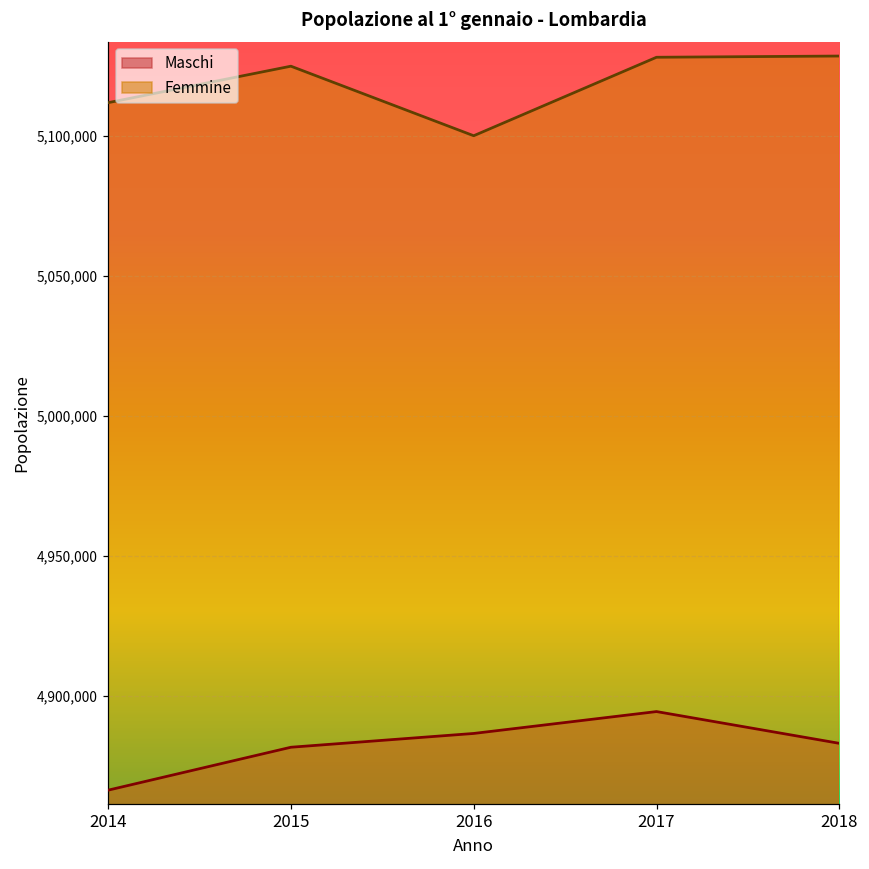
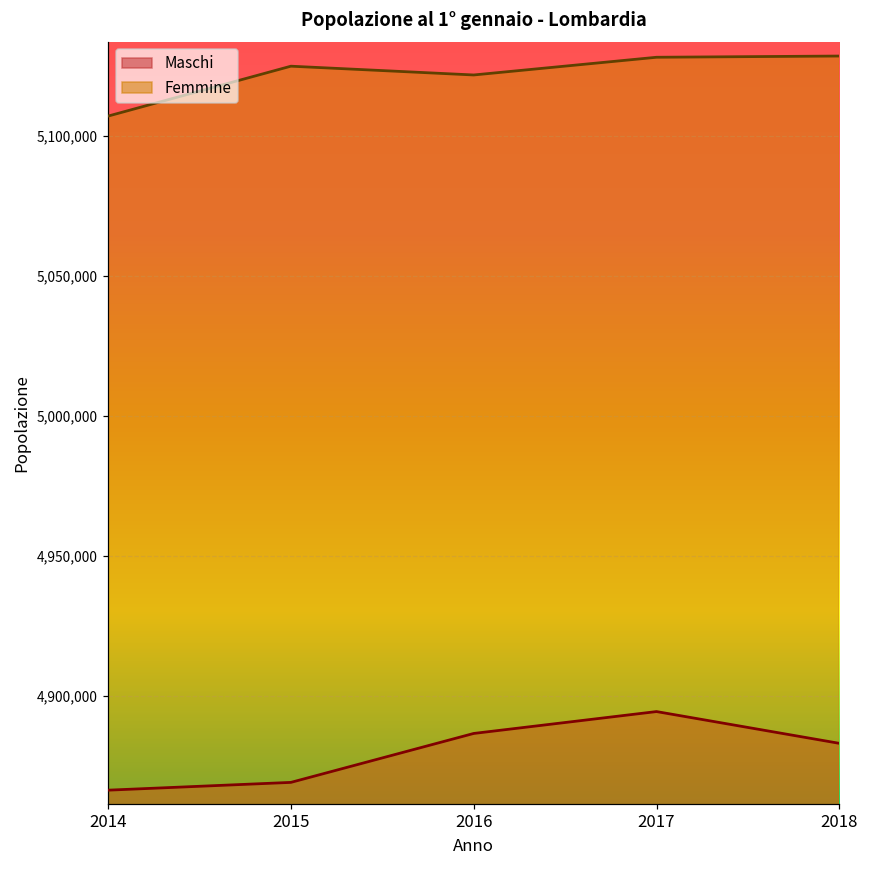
Femmine, 2014: 5,112,000 -> 5,107,000
Maschi, 2015: 4,882,000 -> 4,869,000
Femmine, 2016: 5,100,000 -> 5,122,000
